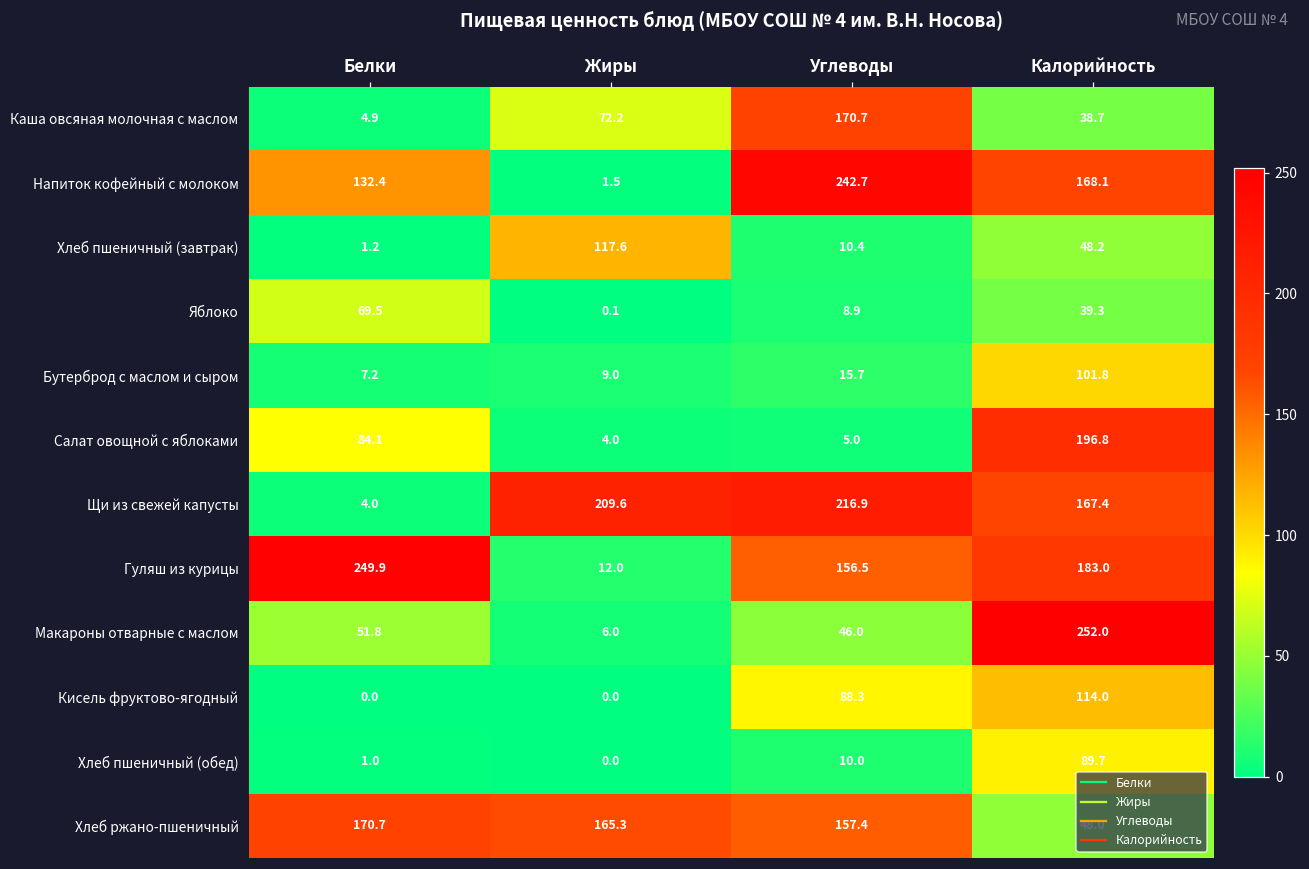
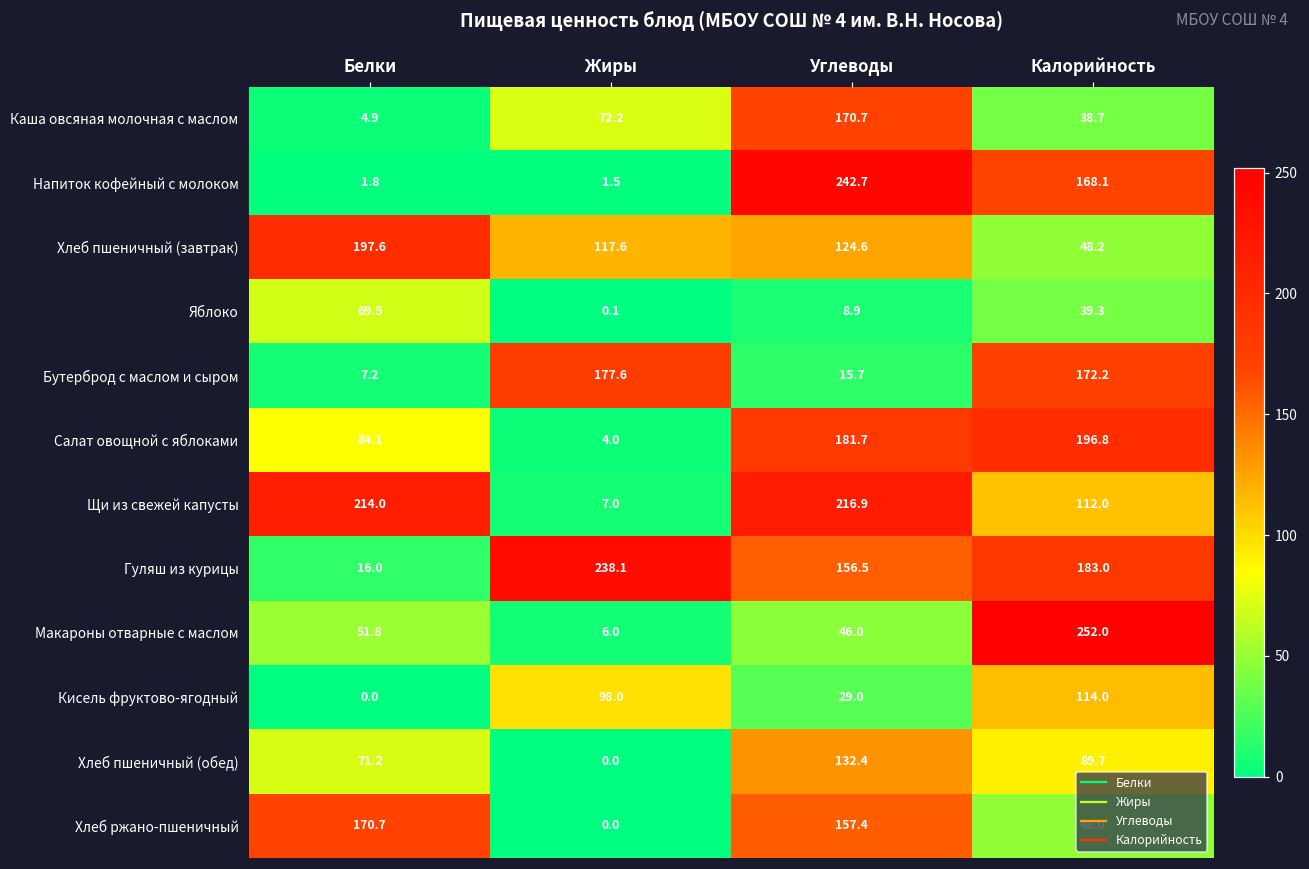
Напиток кофейный с молоком, Белки: 132.4 -> 1.8
Хлеб пшеничный (завтрак), Белки: 1.2 -> 197.6
Хлеб пшеничный (завтрак), Углеводы: 10.4 -> 124.6
Бутерброд с маслом и сыром, Жиры: 9.0 -> 177.6
Бутерброд с маслом и сыром, Калорийность: 101.8 -> 172.2
Салат овощной с яблоками, Углеводы: 5.0 -> 181.7
Щи из свежей капусты, Белки: 4.0 -> 214.0
Щи из свежей капусты, Жиры: 209.6 -> 7.0
Щи из свежей капусты, Калорийность: 167.4 -> 112.0
Гуляш из курицы, Белки: 249.9 -> 16.0
Гуляш из курицы, Жиры: 12.0 -> 238.1
Кисель фруктово-ягодный, Жиры: 0.0 -> 98.0
Кисель фруктово-ягодный, Углеводы: 88.3 -> 29.0
Хлеб пшеничный (обед), Белки: 1.0 -> 71.2
Хлеб пшеничный (обед), Углеводы: 10.0 -> 132.4
Хлеб ржано-пшеничный, Жиры: 165.3 -> 0.0
